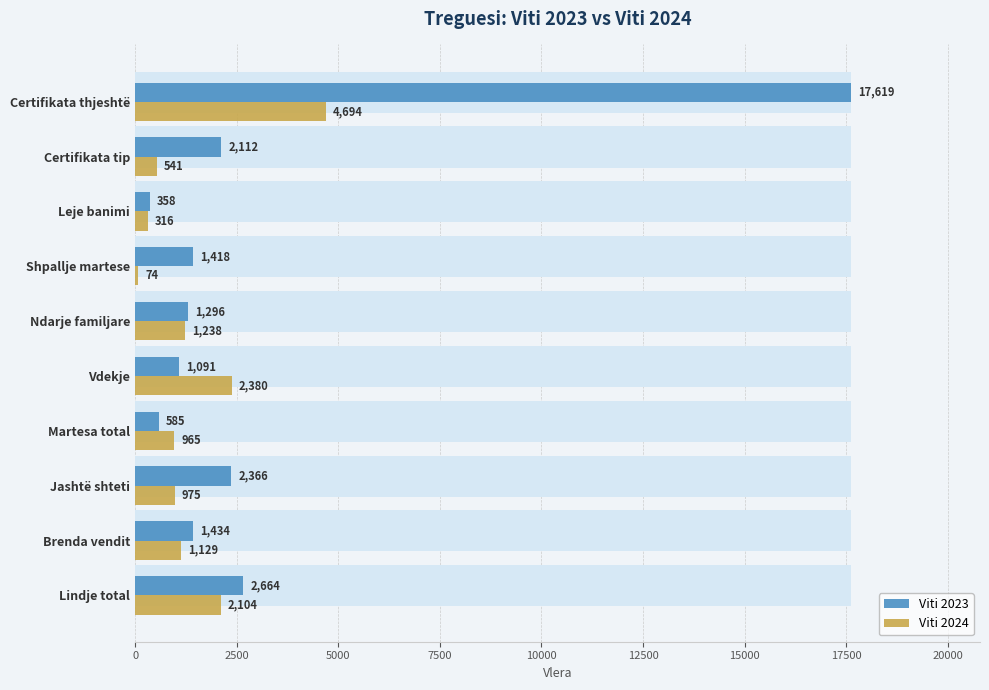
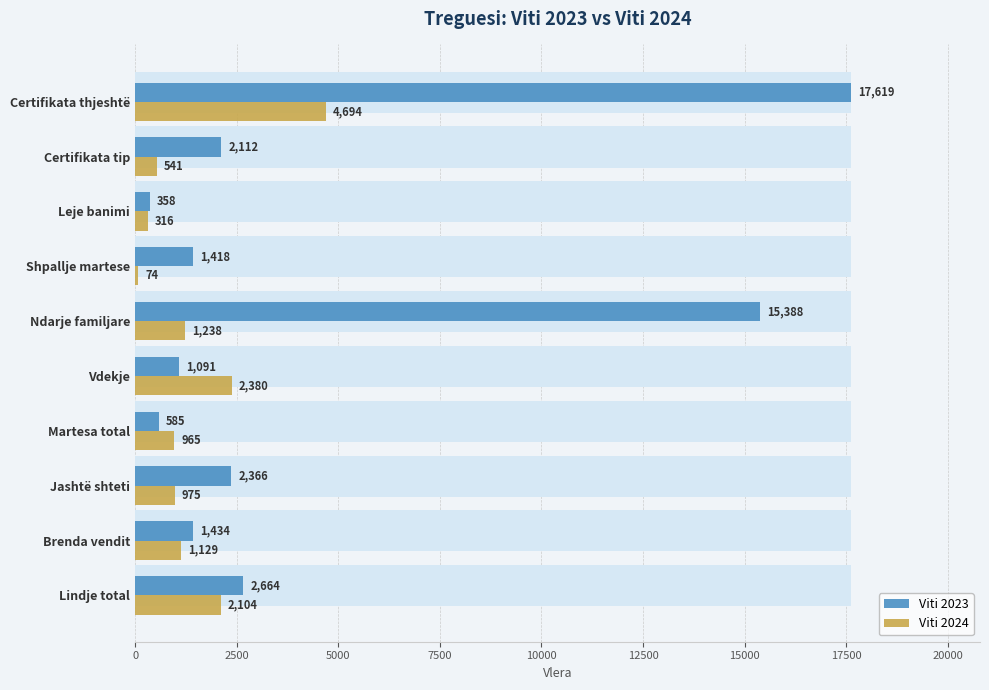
Viti 2023, Ndarje familjare: 1,296 -> 15,388
